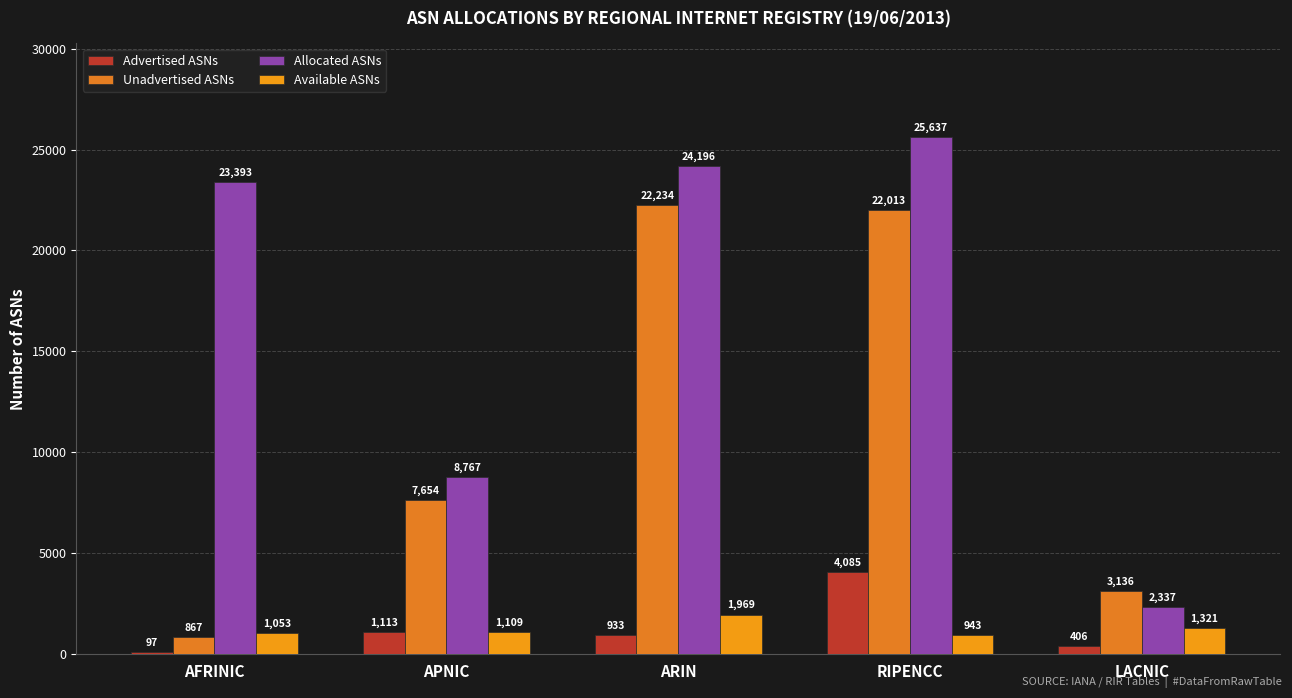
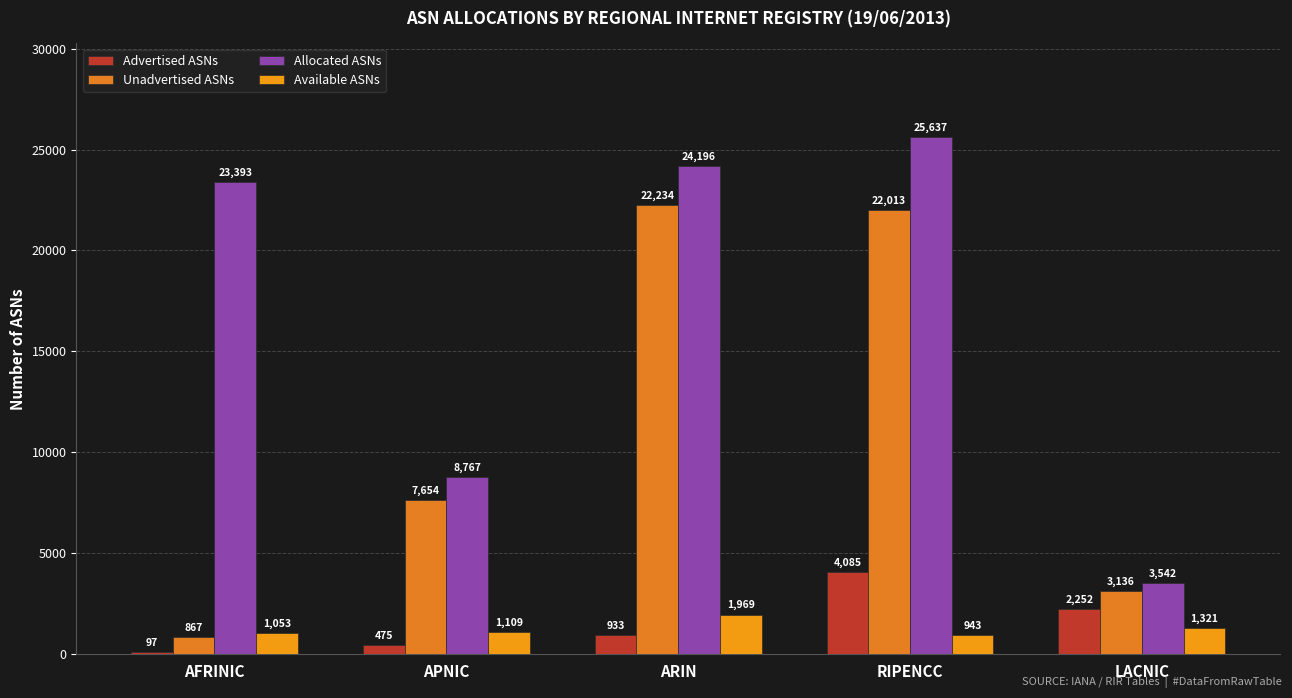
Advertised ASNs, APNIC: 1,113 -> 475
Advertised ASNs, LACNIC: 406 -> 2,252
Allocated ASNs, LACNIC: 2,337 -> 3,542
